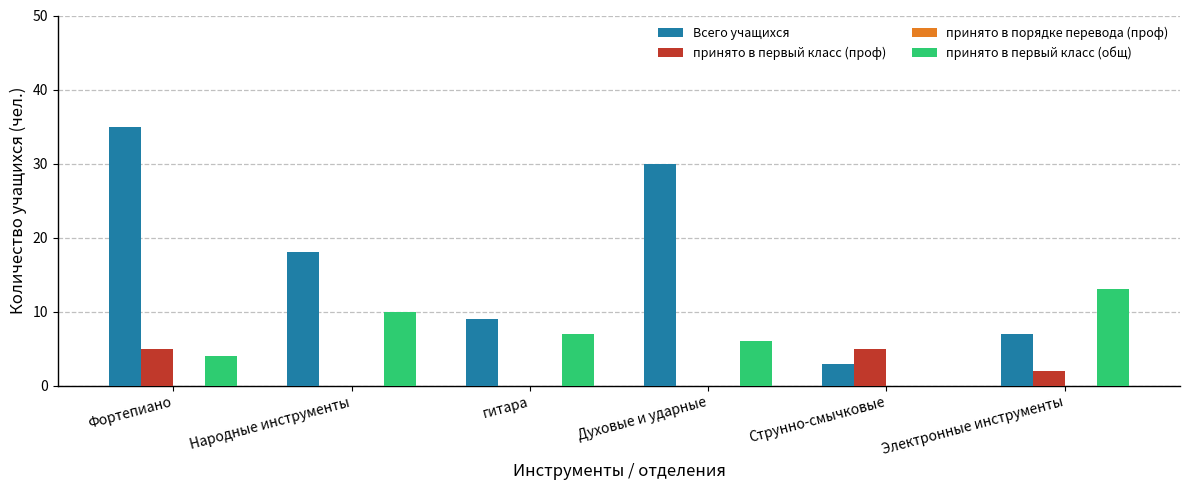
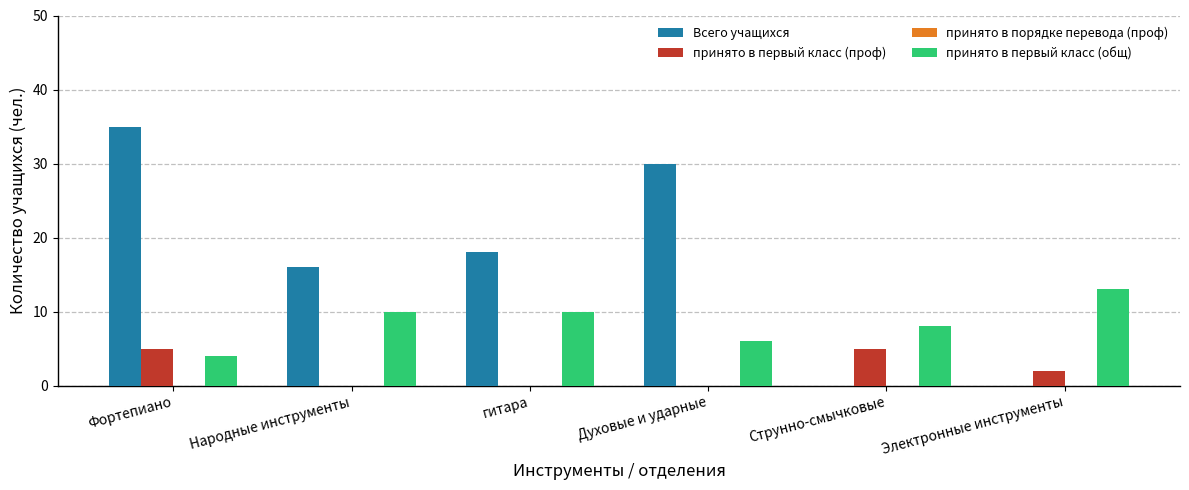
Всего учащихся, Народные инструменты: 18 -> 16
Всего учащихся, гитара: 9 -> 18
принято в первый класс (общ), гитара: 7 -> 10
Всего учащихся, Струнно-смычковые: 3 -> 0
принято в первый класс (общ), Струнно-смычковые: 0 -> 8
Всего учащихся, Электронные инструменты: 7 -> 0
